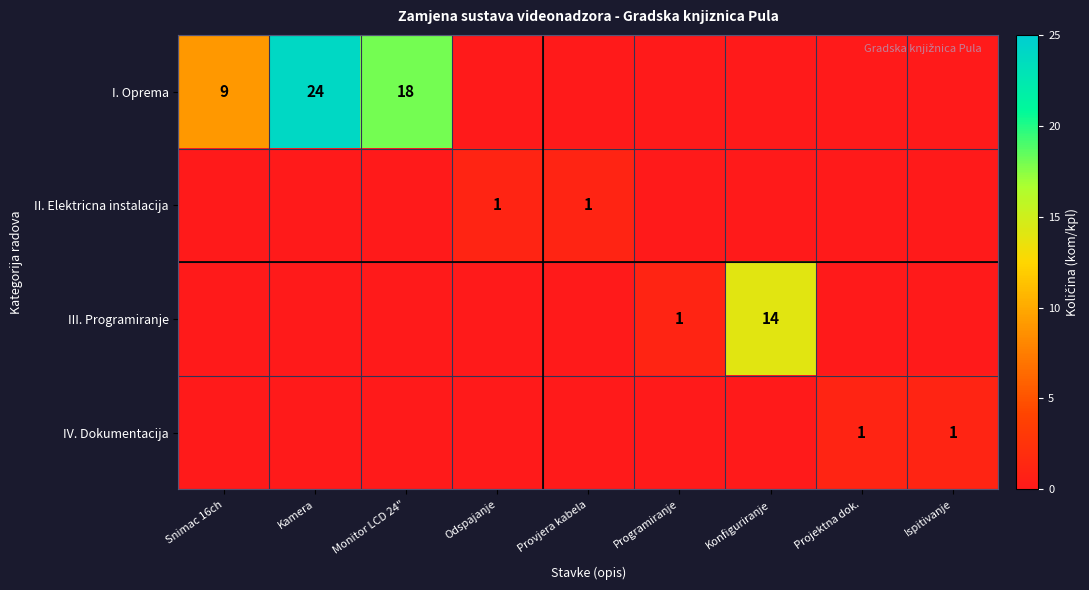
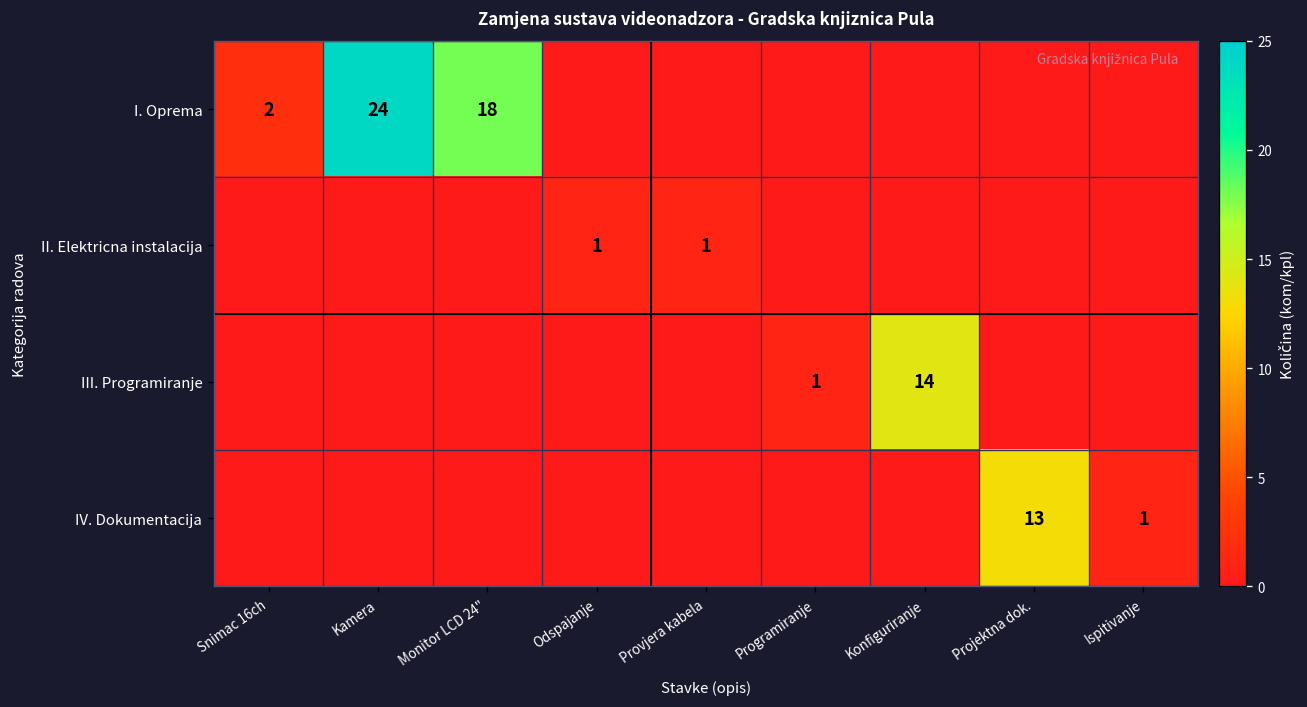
I. Oprema, Snimac 16ch: 9 -> 2
IV. Dokumentacija, Projektna dok.: 1 -> 13
